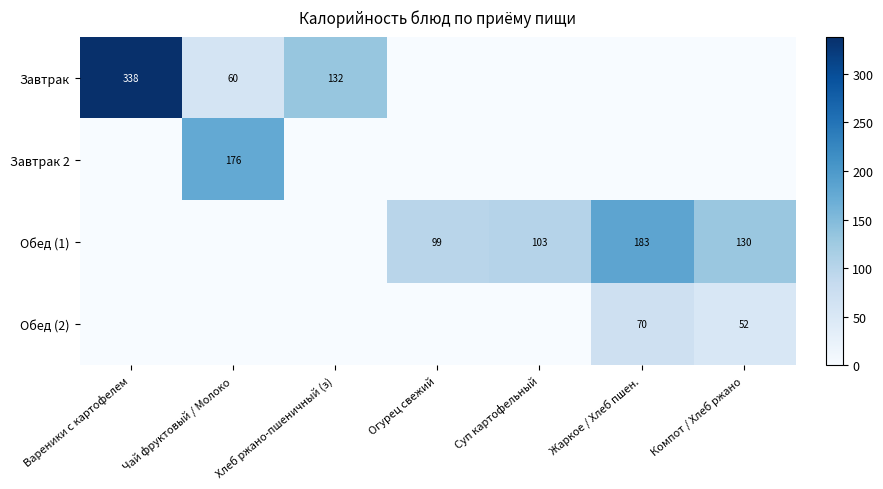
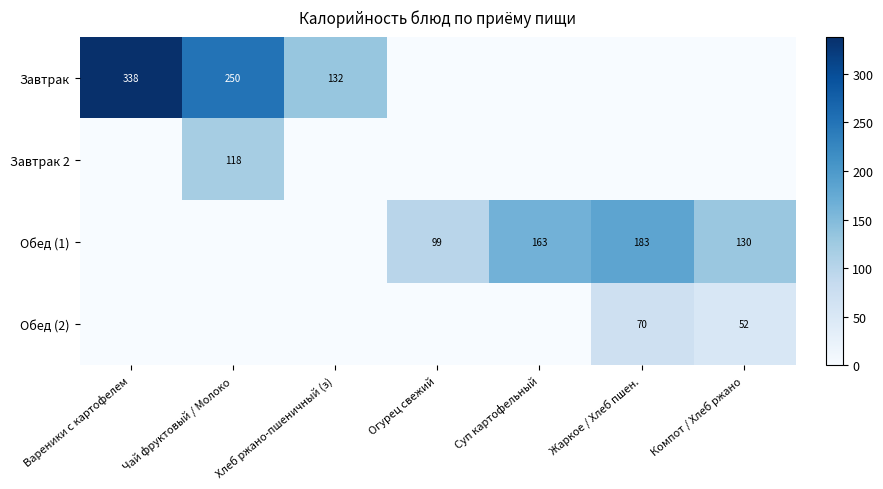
Завтрак, Чай фруктовый / Молоко: 60 -> 250
Завтрак 2, Чай фруктовый / Молоко: 176 -> 118
Обед (1), Суп картофельный: 103 -> 163
